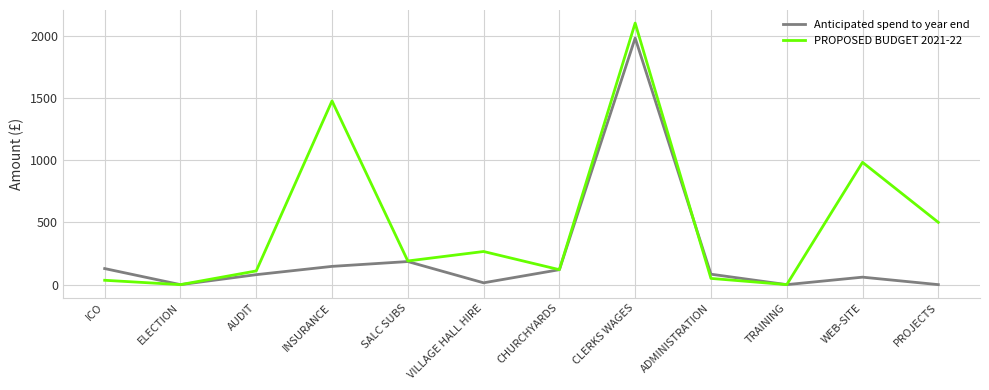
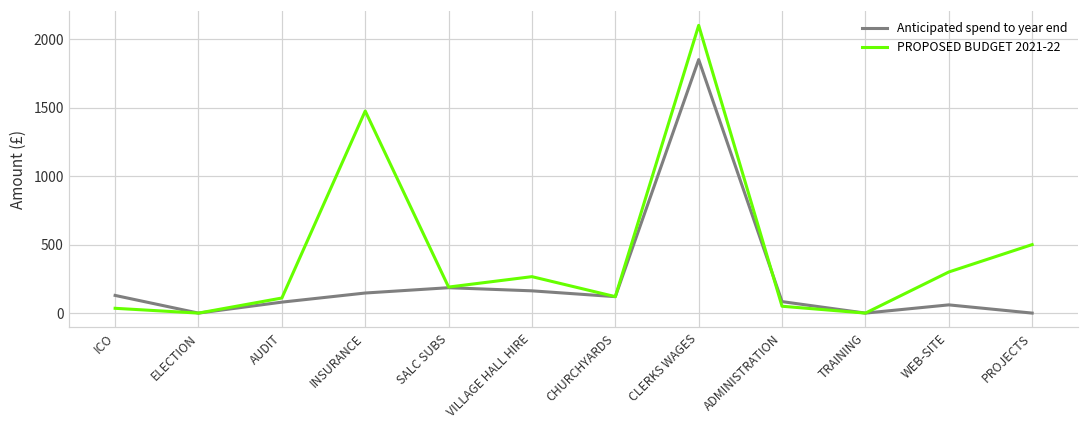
Anticipated spend to year end, VILLAGE HALL HIRE: 10 -> 160
Anticipated spend to year end, CLERKS WAGES: 1980 -> 1850
PROPOSED BUDGET 2021-22, WEB-SITE: 980 -> 300
